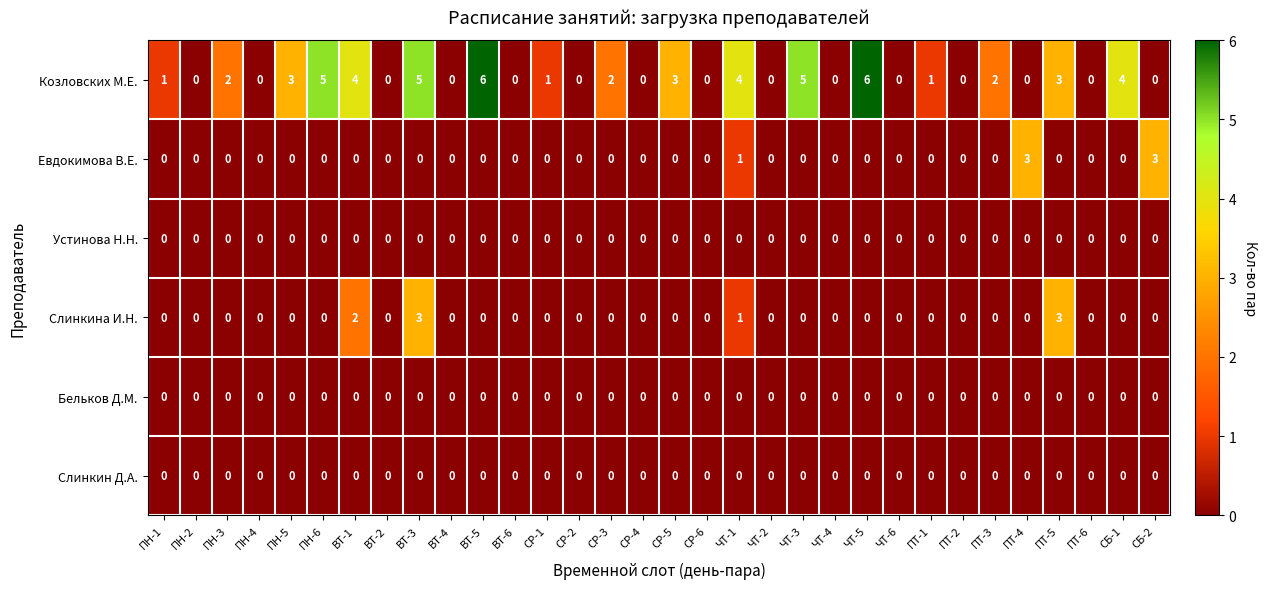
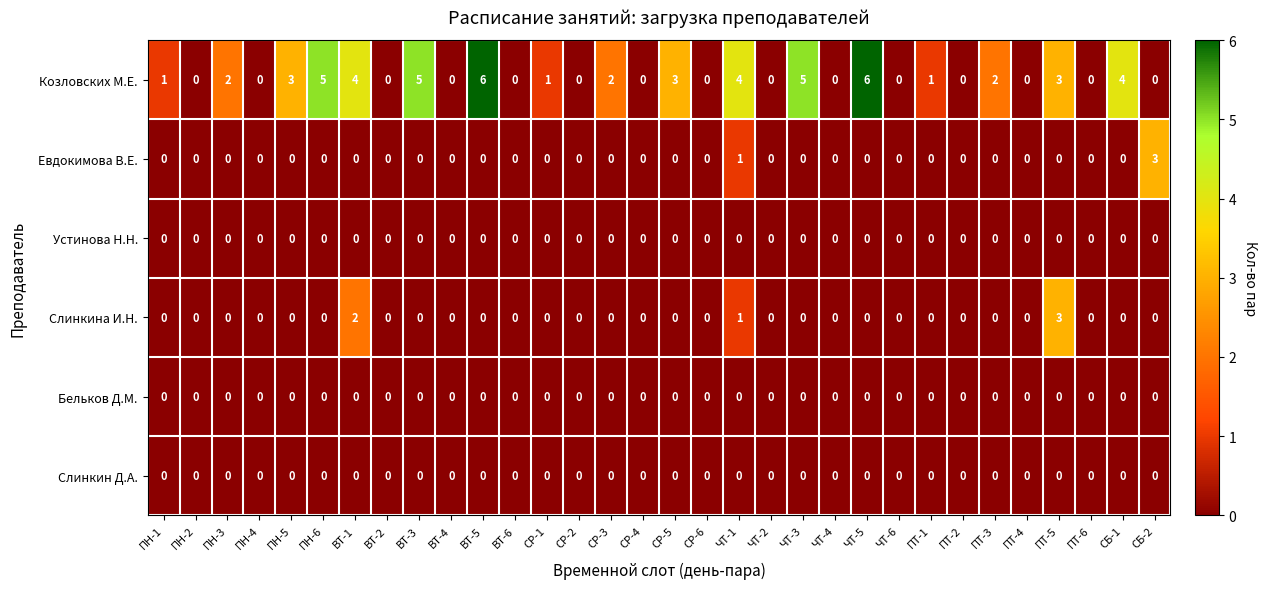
Евдокимова В.Е., ПТ-4: 3 -> 0
Слинкина И.Н., ВТ-3: 3 -> 0
